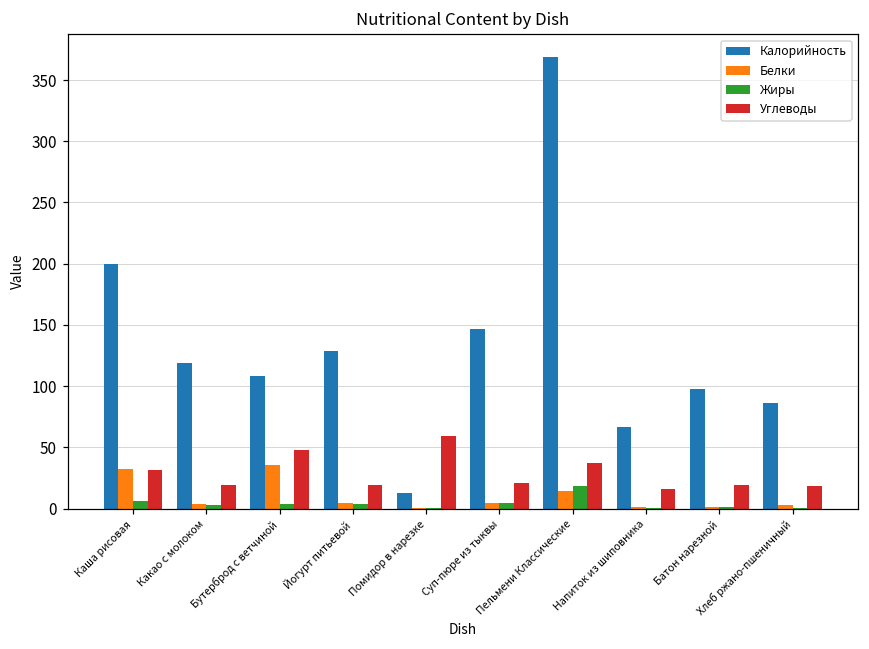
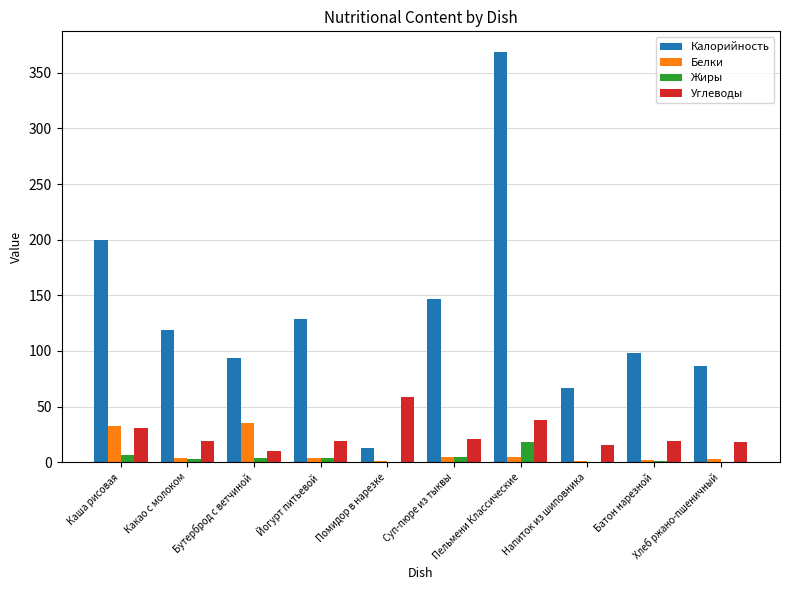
Калорийность, Бутерброд с ветчиной: 108 -> 94
Углеводы, Бутерброд с ветчиной: 48 -> 10
Белки, Пельмени Классические: 14 -> 4
